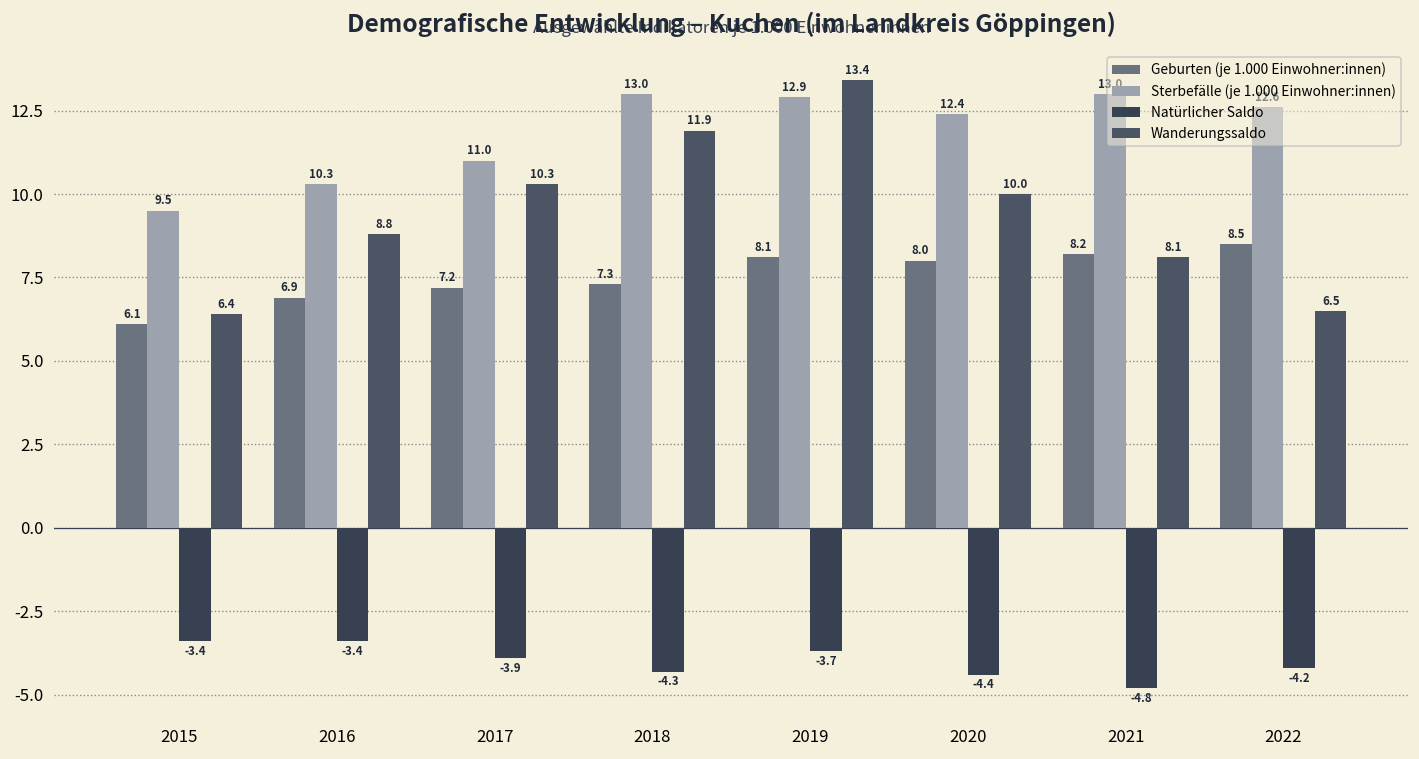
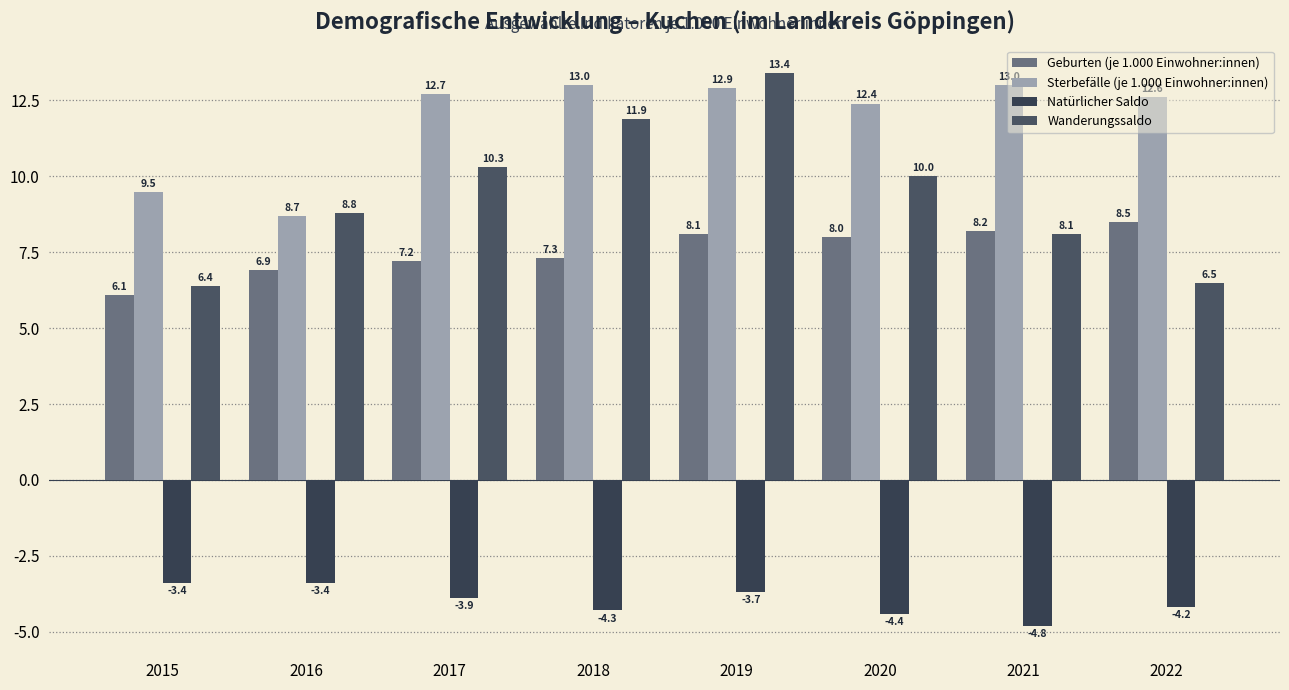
Sterbefälle (je 1.000 Einwohner:innen), 2016: 10.3 -> 8.7
Sterbefälle (je 1.000 Einwohner:innen), 2017: 11.0 -> 12.7
